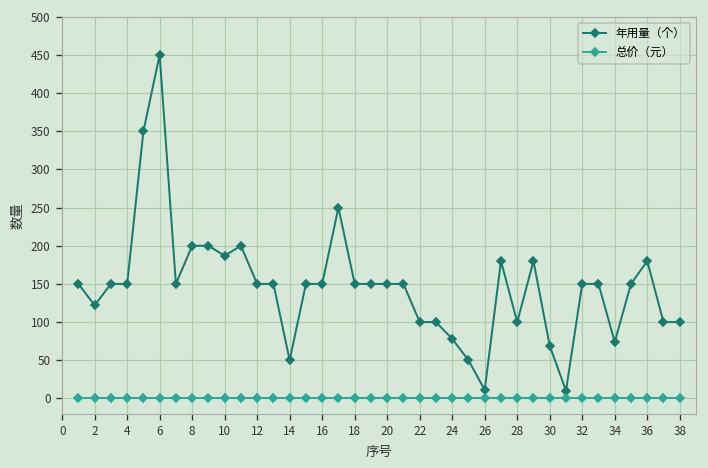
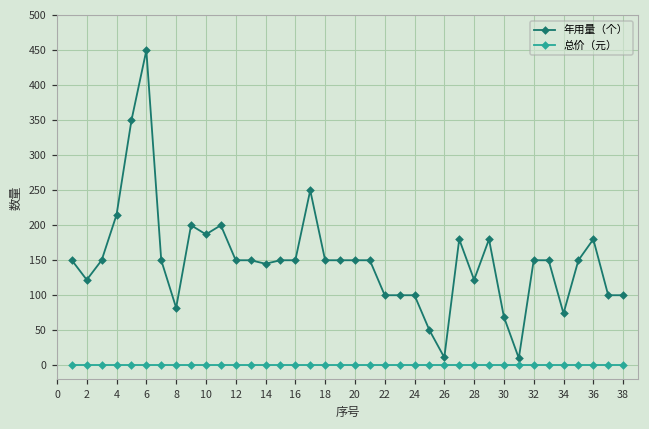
年用量（个）, 4: 150 -> 220
年用量（个）, 8: 200 -> 80
年用量（个）, 14: 50 -> 150
年用量（个）, 24: 80 -> 100
年用量（个）, 28: 100 -> 120
